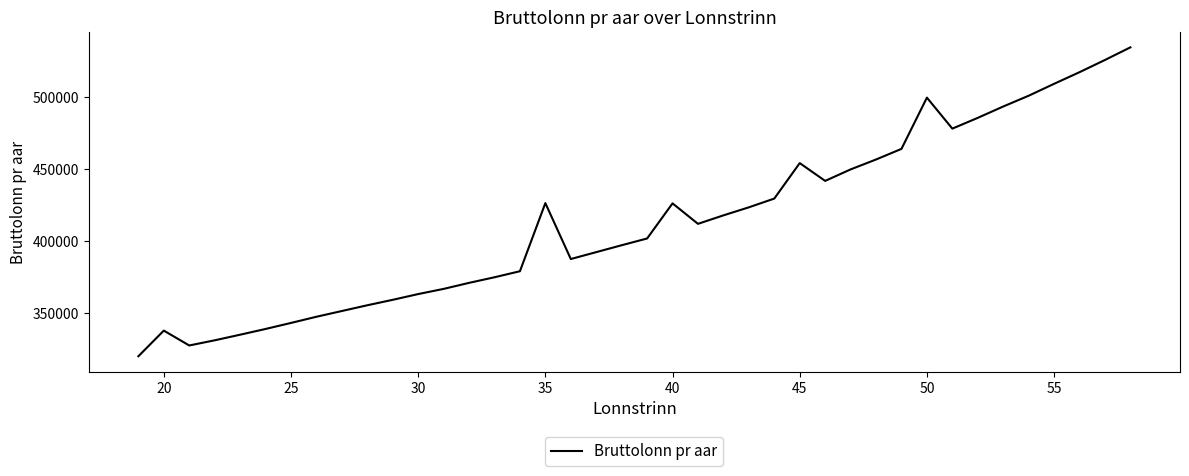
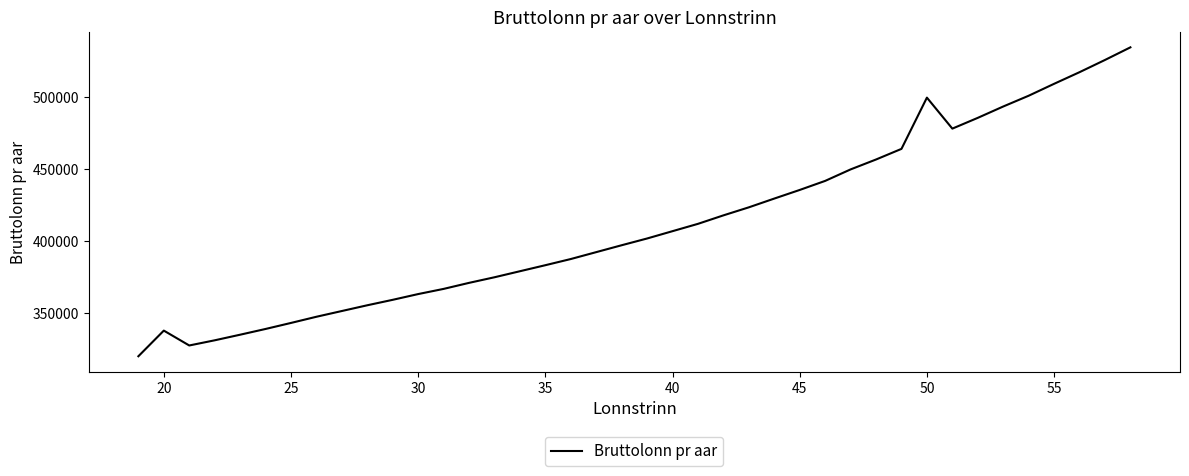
35: 426000 -> 383000
40: 426000 -> 407000
45: 454000 -> 436000
